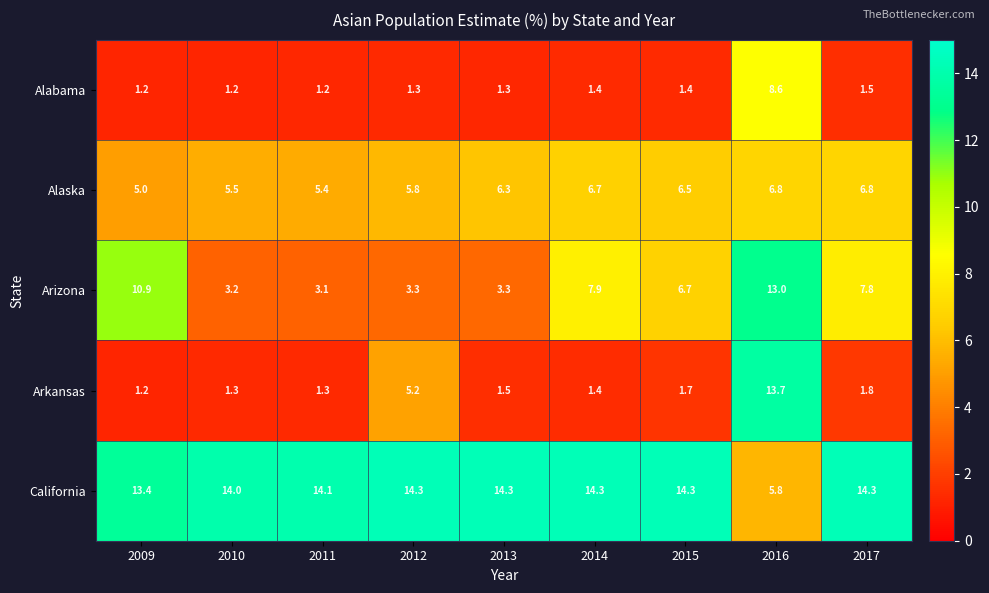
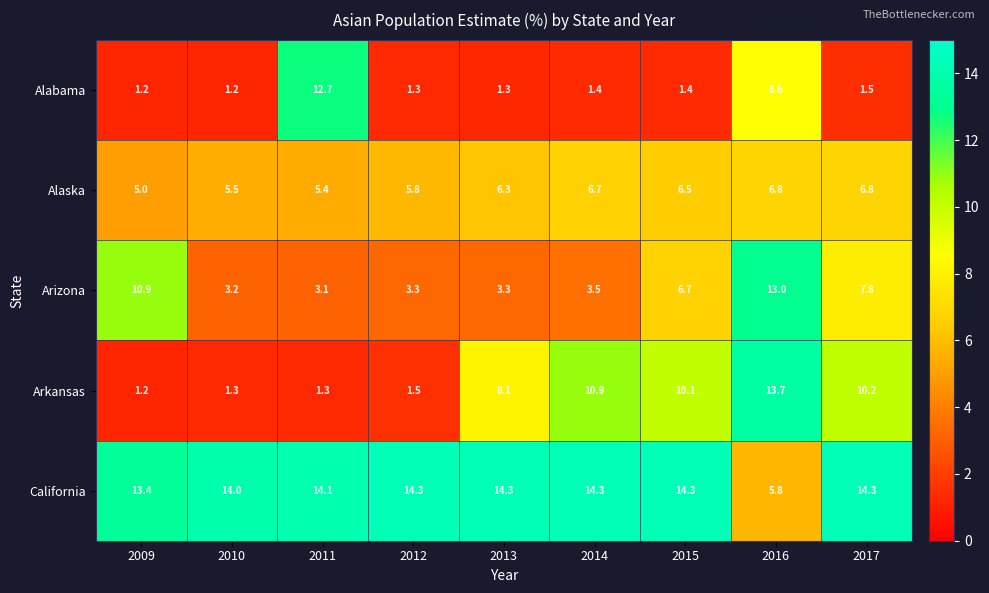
Alabama, 2011: 1.2 -> 12.7
Arizona, 2014: 7.9 -> 3.5
Arkansas, 2012: 5.2 -> 1.5
Arkansas, 2013: 1.5 -> 8.1
Arkansas, 2014: 1.4 -> 10.9
Arkansas, 2015: 1.7 -> 10.1
Arkansas, 2017: 1.8 -> 10.2
